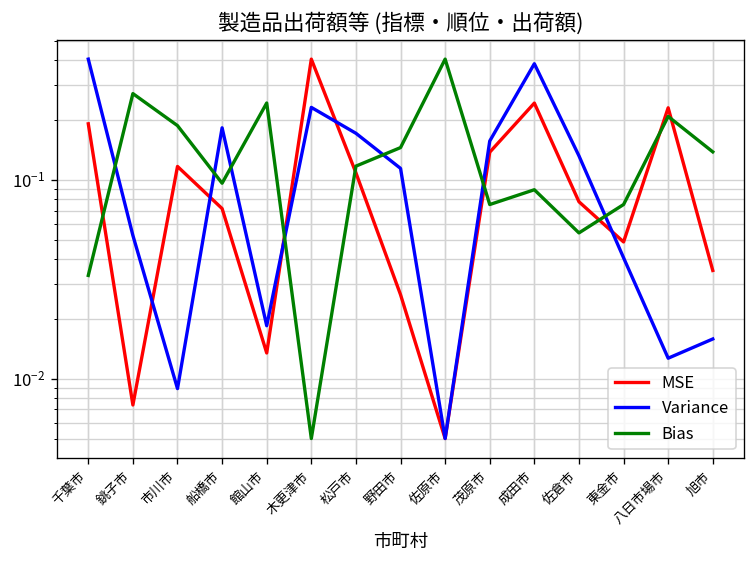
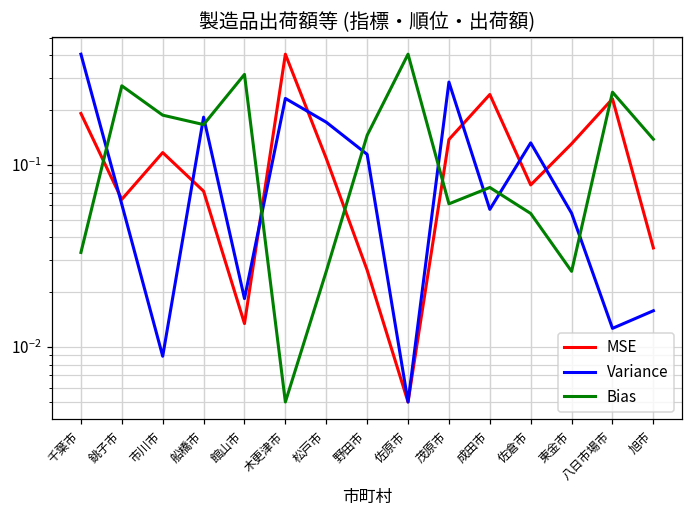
MSE, 銚子市: 0.007 -> 0.065
Variance, 銚子市: 0.053 -> 0.061
Bias, 船橋市: 0.10 -> 0.17
Bias, 館山市: 0.24 -> 0.31
Bias, 松戸市: 0.12 -> 0.026
Variance, 茂原市: 0.16 -> 0.28
Bias, 茂原市: 0.08 -> 0.061
Variance, 成田市: 0.38 -> 0.057
Bias, 成田市: 0.09 -> 0.08
MSE, 東金市: 0.049 -> 0.13
Variance, 東金市: 0.041 -> 0.054
Bias, 東金市: 0.08 -> 0.026
Bias, 八日市場市: 0.21 -> 0.25
